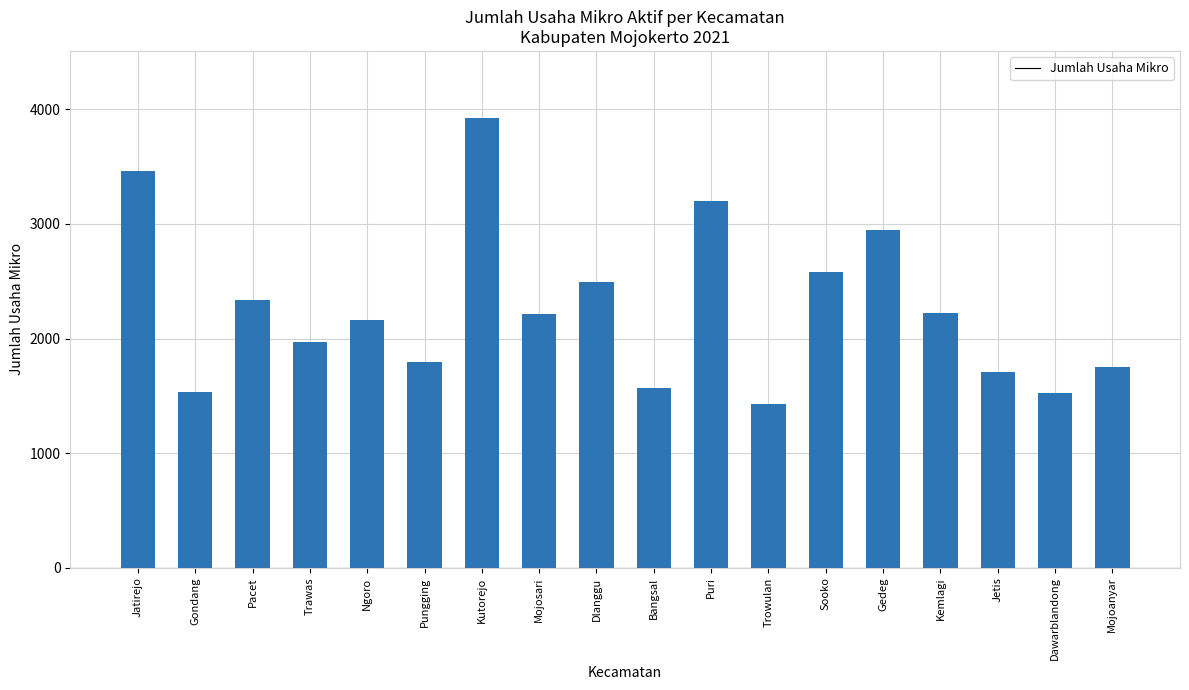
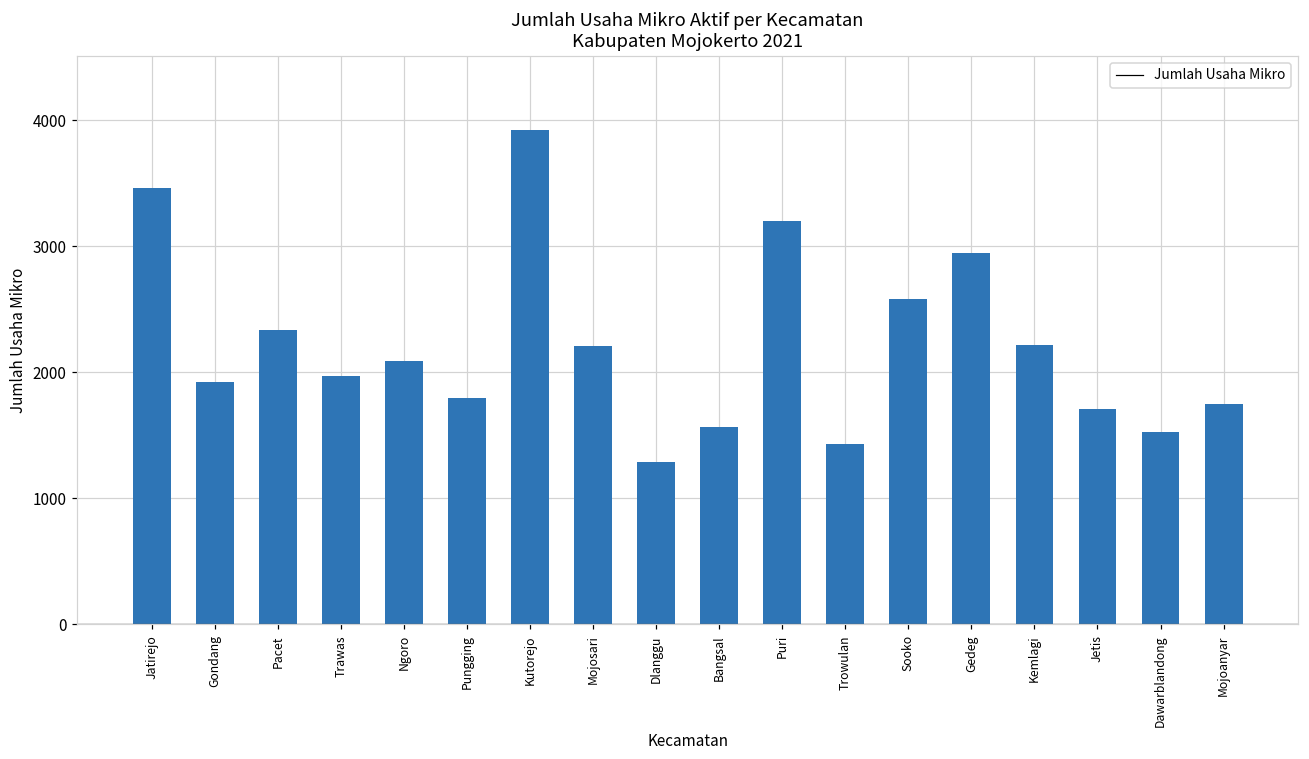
Gondang: 1530 -> 1920
Ngoro: 2170 -> 2090
Dlanggu: 2500 -> 1290
